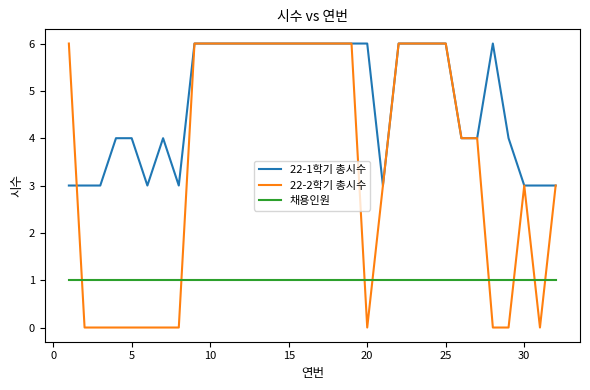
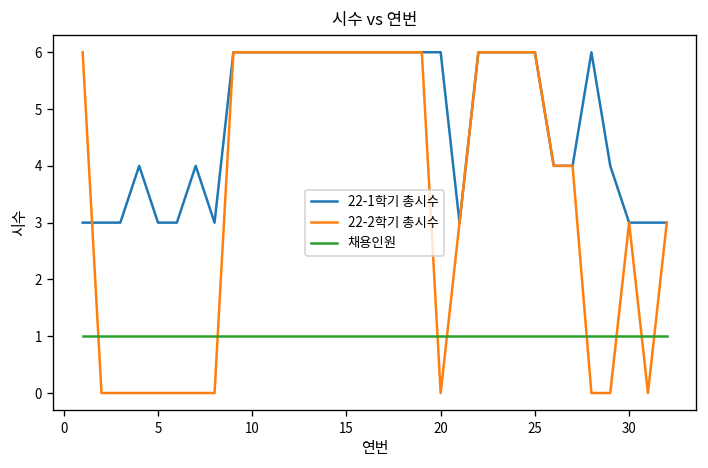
22-1학기 총시수, 5: 4 -> 3
